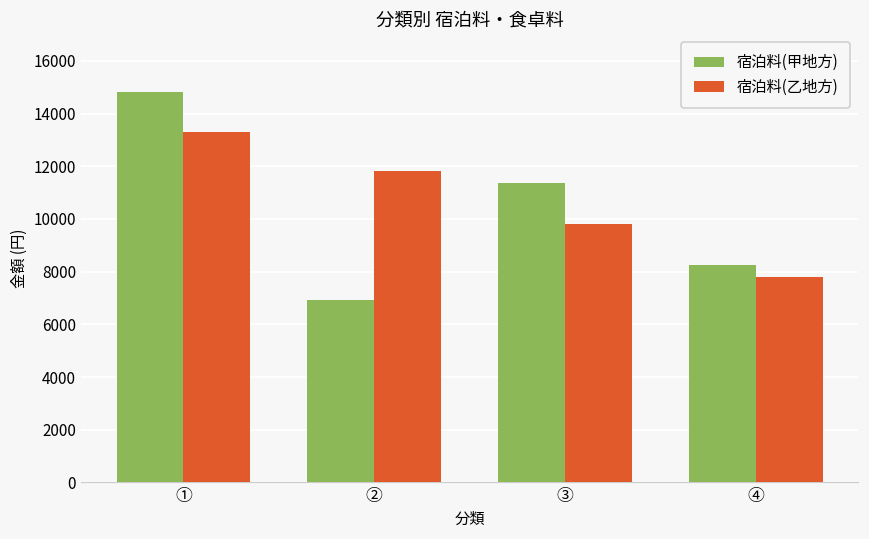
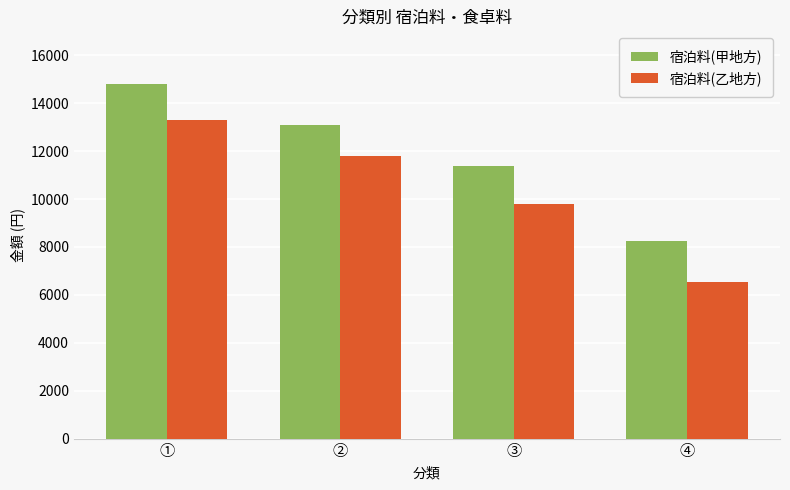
宿泊料(甲地方), ②: 6900 -> 13100
宿泊料(乙地方), ④: 7800 -> 6500
